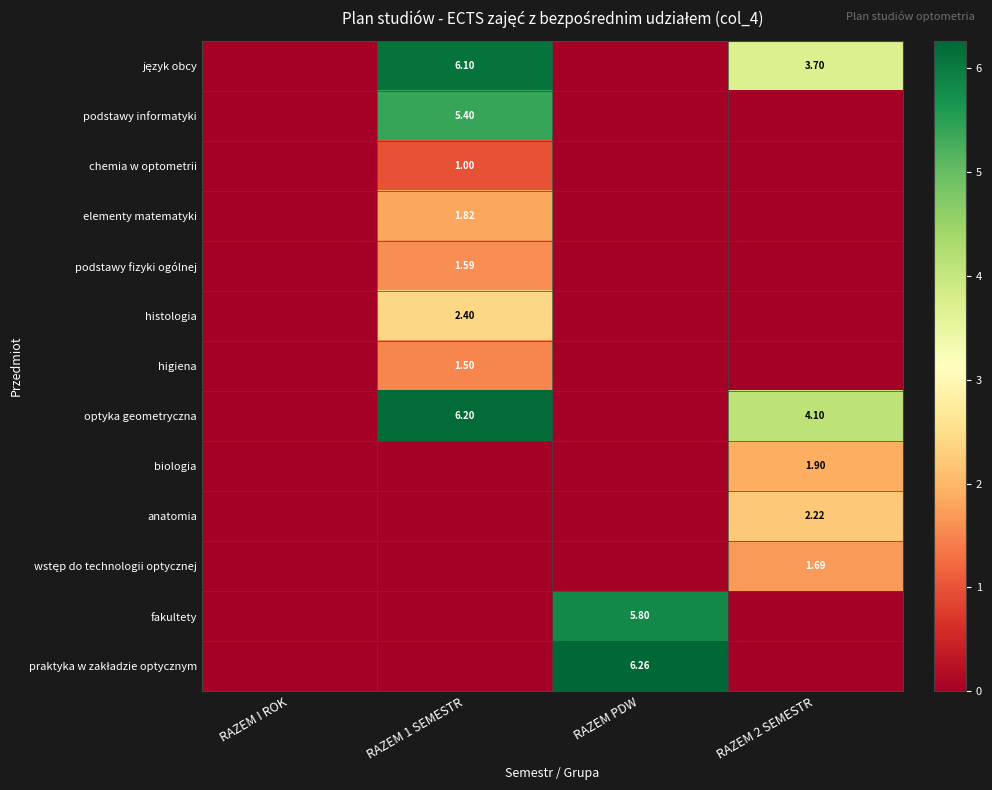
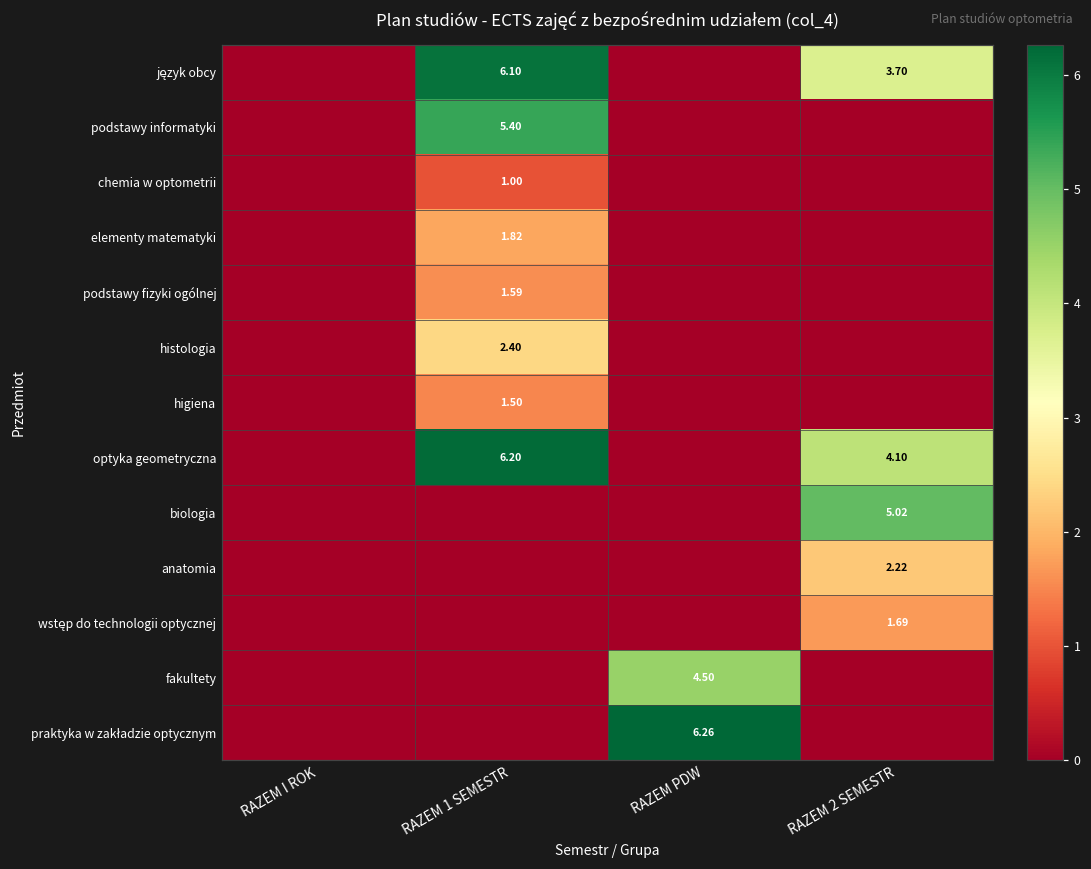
biologia, RAZEM 2 SEMESTR: 1.90 -> 5.02
fakultety, RAZEM PDW: 5.80 -> 4.50
